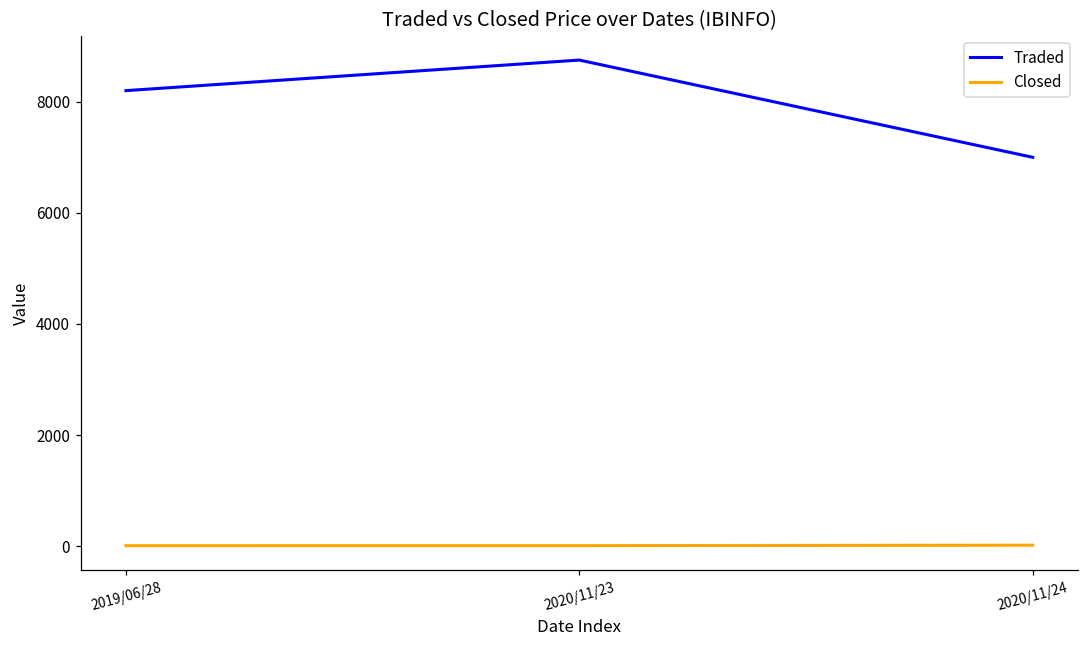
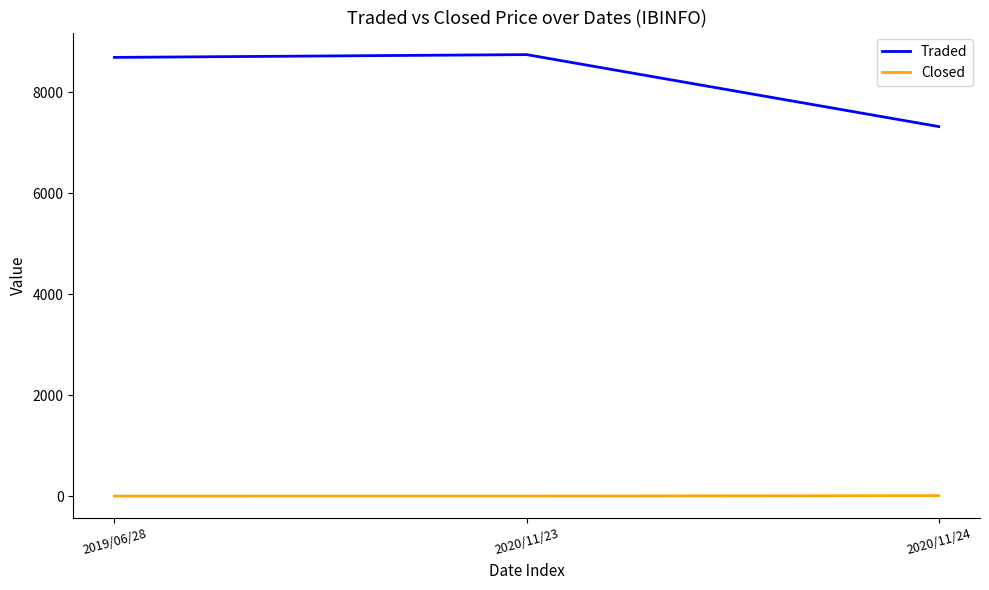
Traded, 2019/06/28: 8200 -> 8700
Traded, 2020/11/24: 7000 -> 7300
